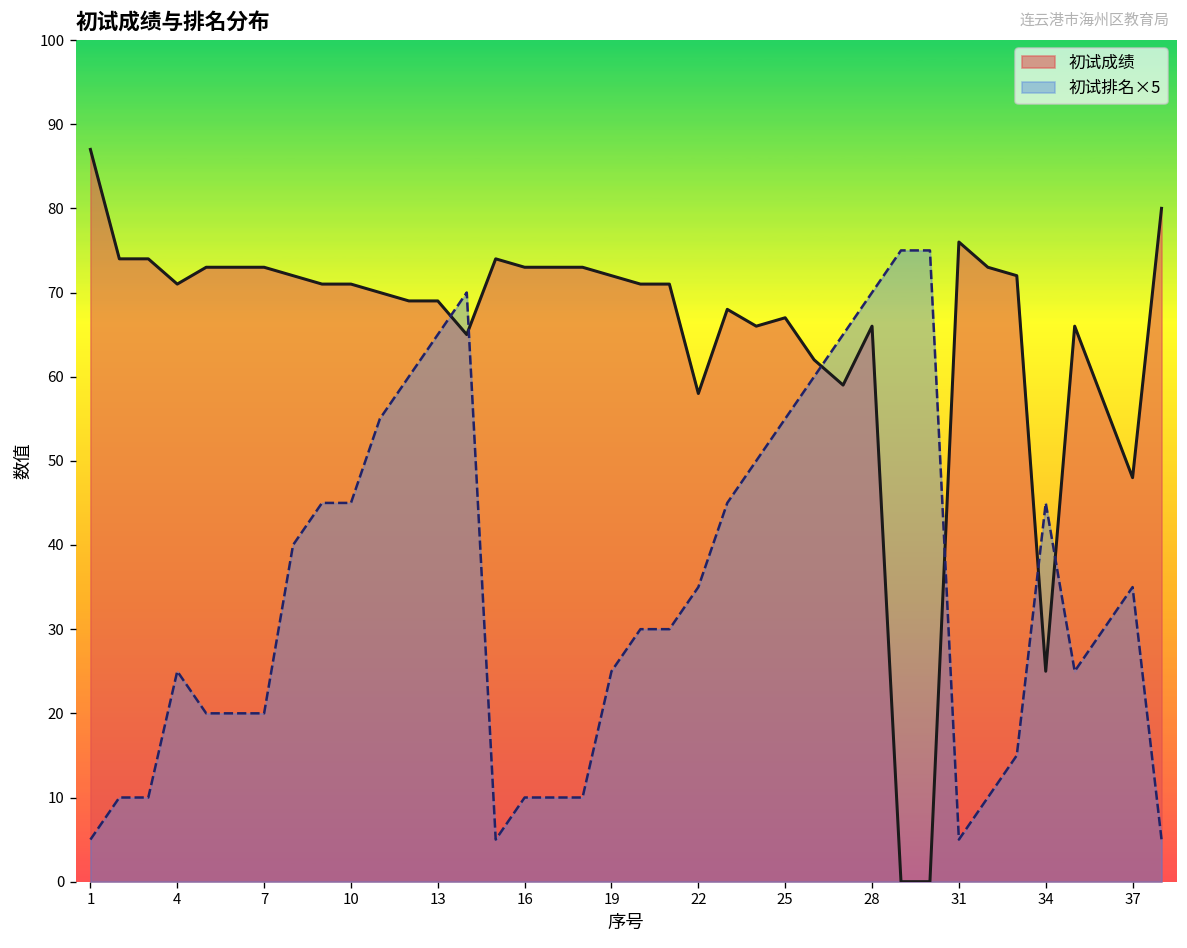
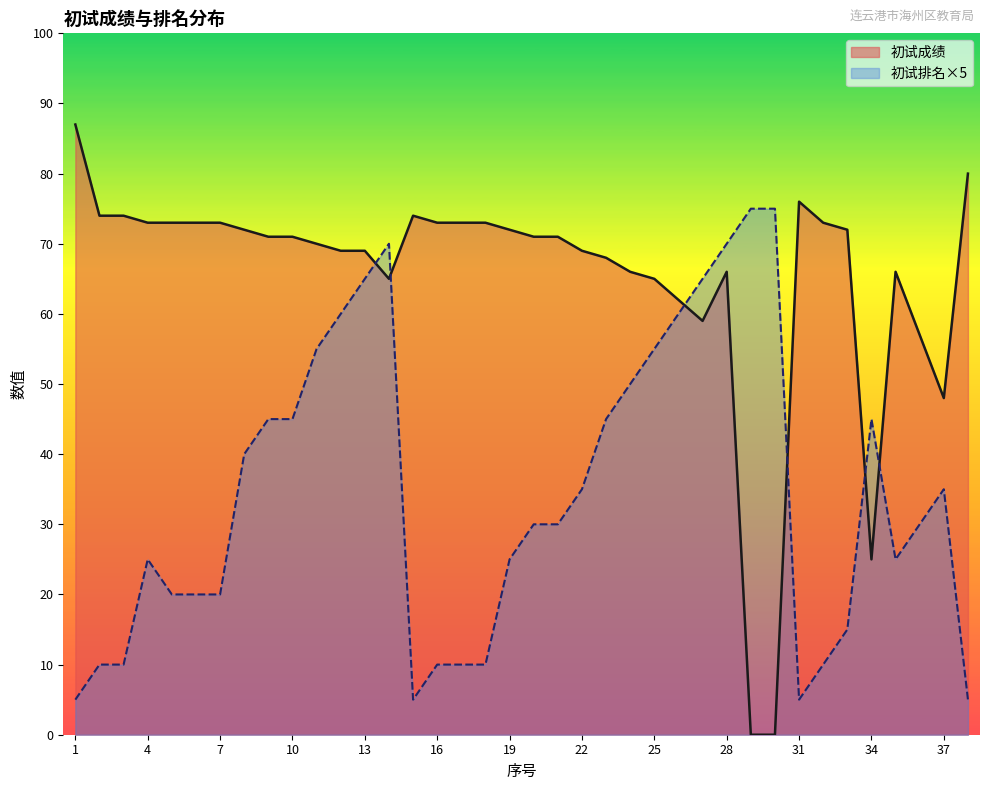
初试成绩, 4: 71 -> 73
初试成绩, 22: 58 -> 69
初试成绩, 25: 67 -> 65
